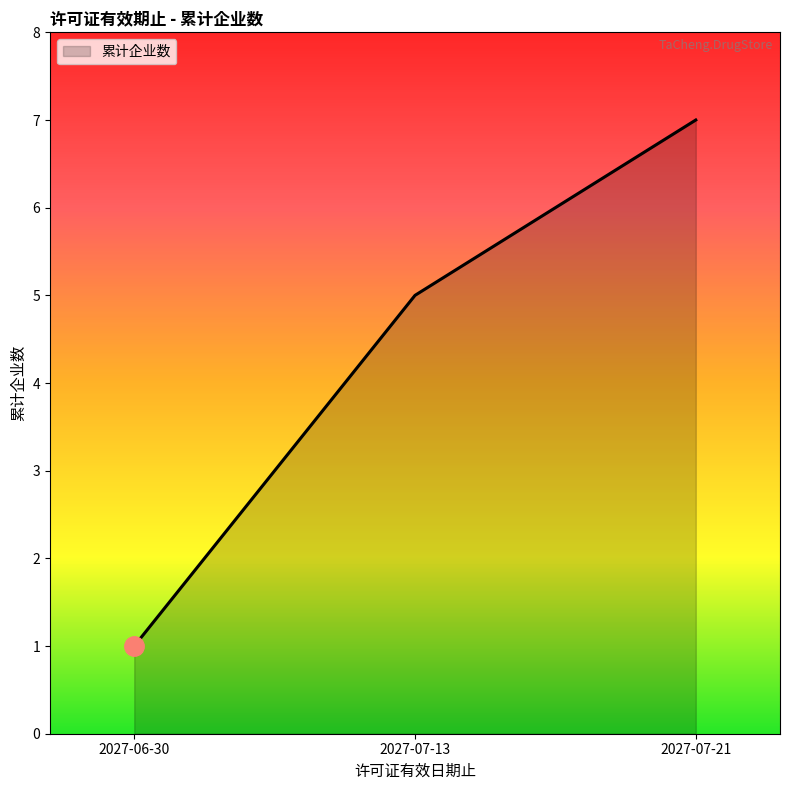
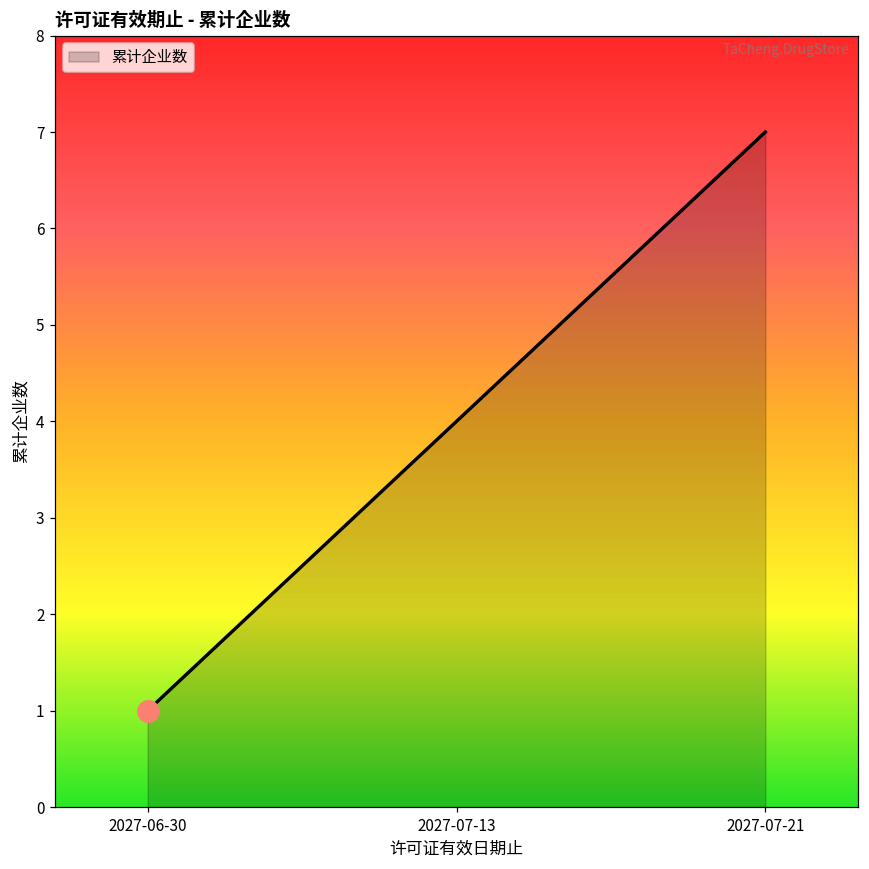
累计企业数, 2027-07-13: 5 -> 4
